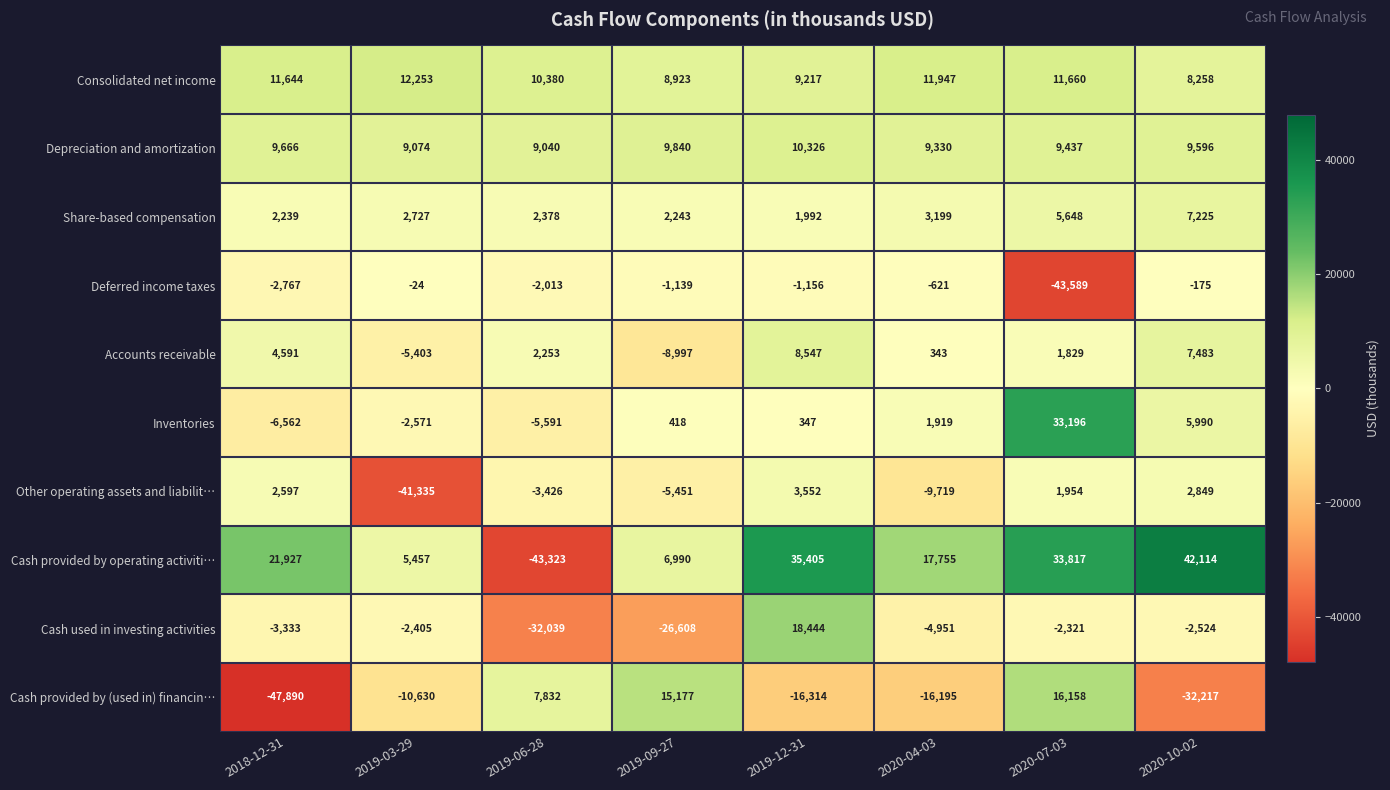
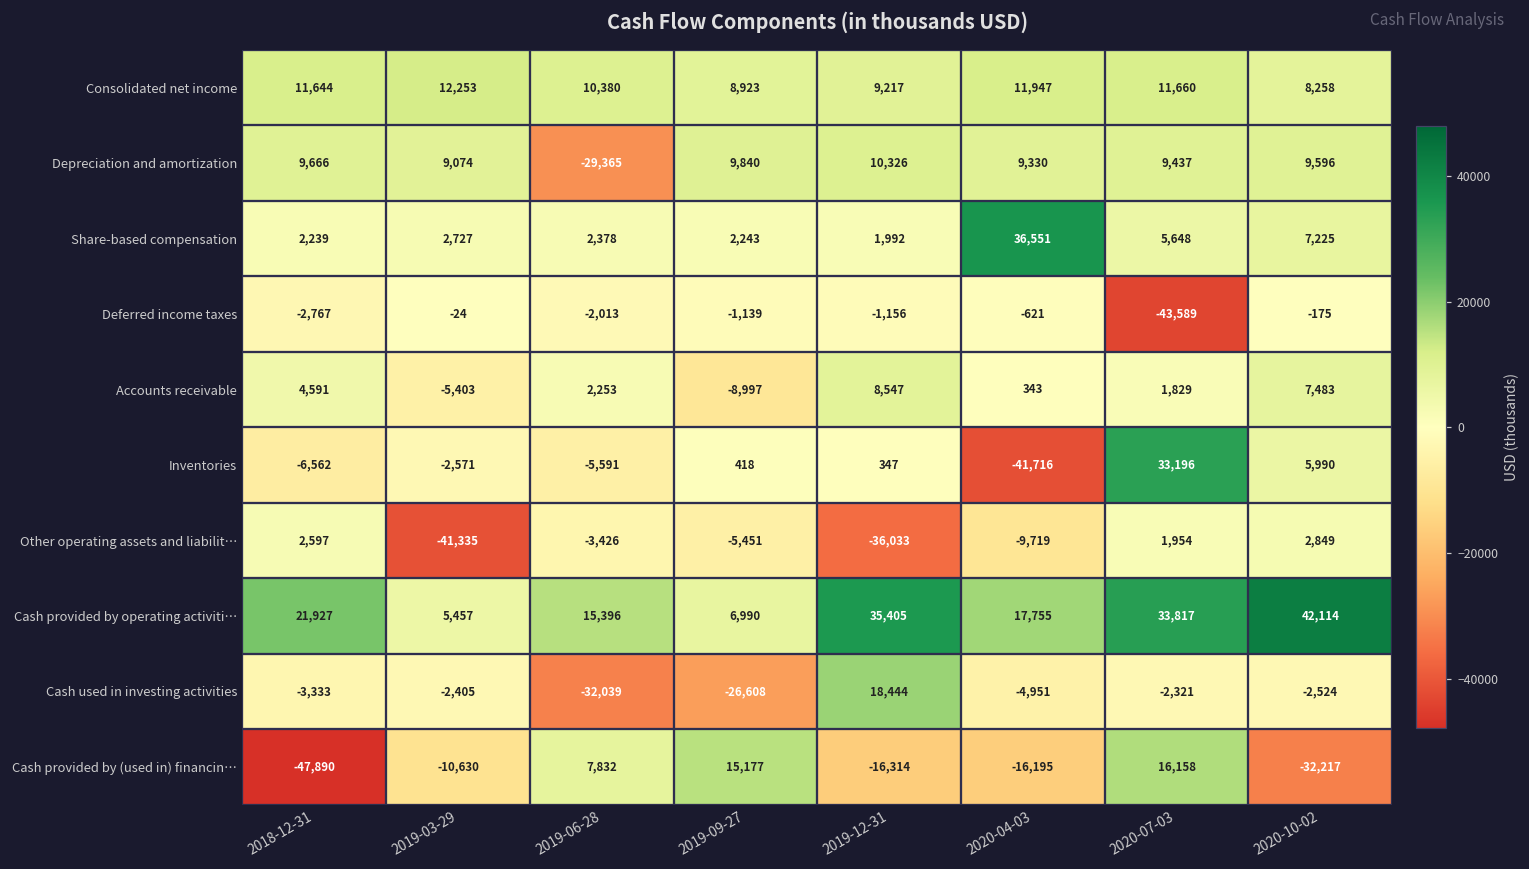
Depreciation and amortization, 2019-06-28: 9,040 -> -29,365
Share-based compensation, 2020-04-03: 3,199 -> 36,551
Inventories, 2020-04-03: 1,919 -> -41,716
Other operating assets and liabilit…, 2019-12-31: 3,552 -> -36,033
Cash provided by operating activiti…, 2019-06-28: -43,323 -> 15,396
